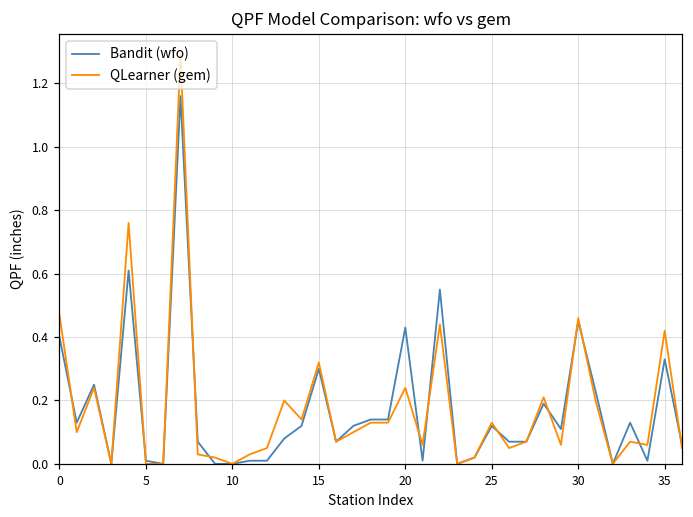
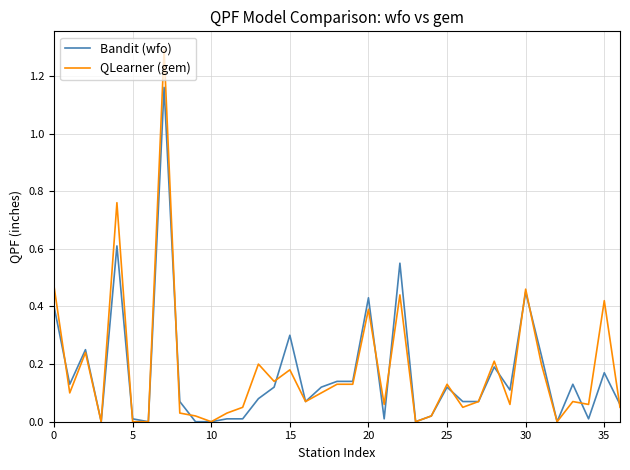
QLearner (gem), 15: 0.32 -> 0.18
QLearner (gem), 20: 0.24 -> 0.39
Bandit (wfo), 35: 0.33 -> 0.17
